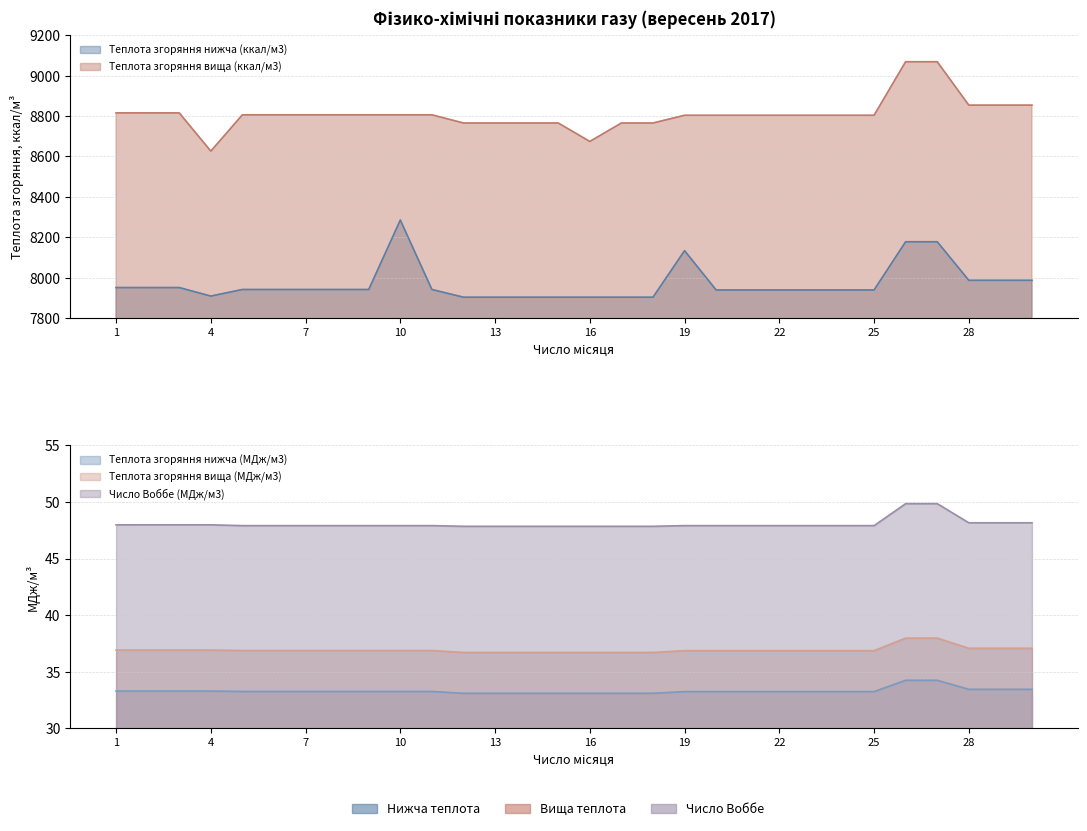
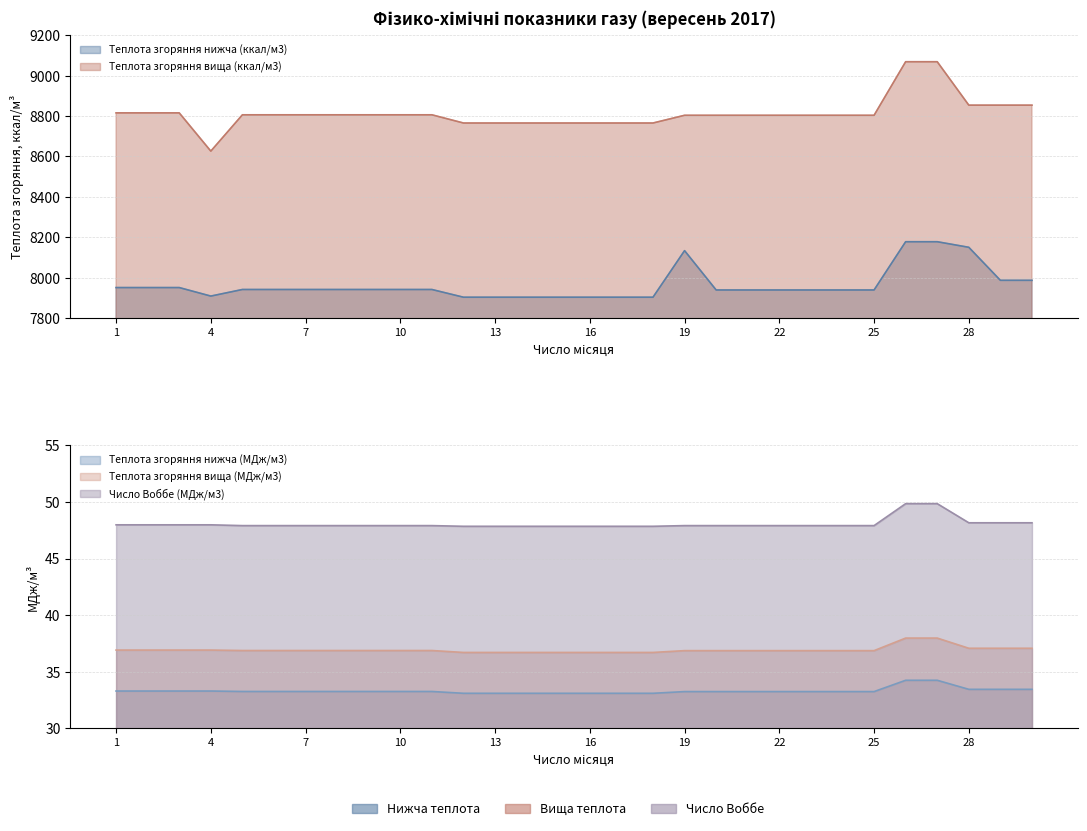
Фізико-хімічні показники газу (вересень 2017), Теплота згоряння нижча (ккал/м3), 10: 8290 -> 7940
Фізико-хімічні показники газу (вересень 2017), Теплота згоряння вища (ккал/м3), 16: 8670 -> 8770
Фізико-хімічні показники газу (вересень 2017), Теплота згоряння нижча (ккал/м3), 28: 7990 -> 8150
